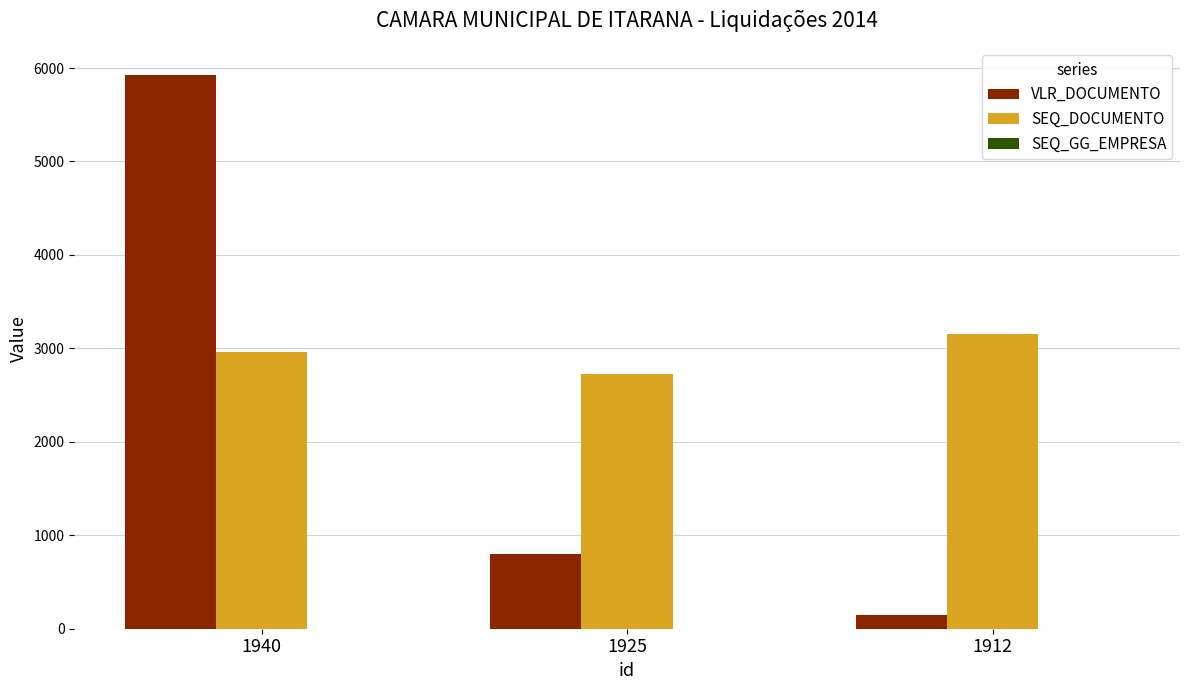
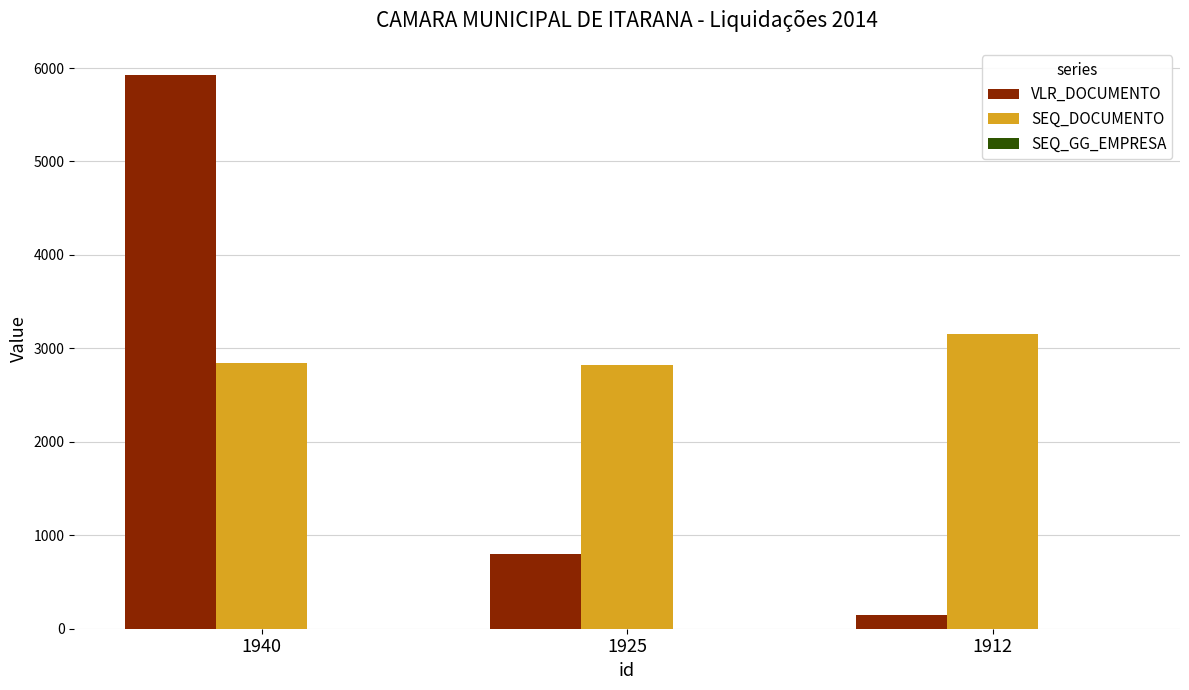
SEQ_DOCUMENTO, 1940: 3000 -> 2800
SEQ_DOCUMENTO, 1925: 2700 -> 2800
